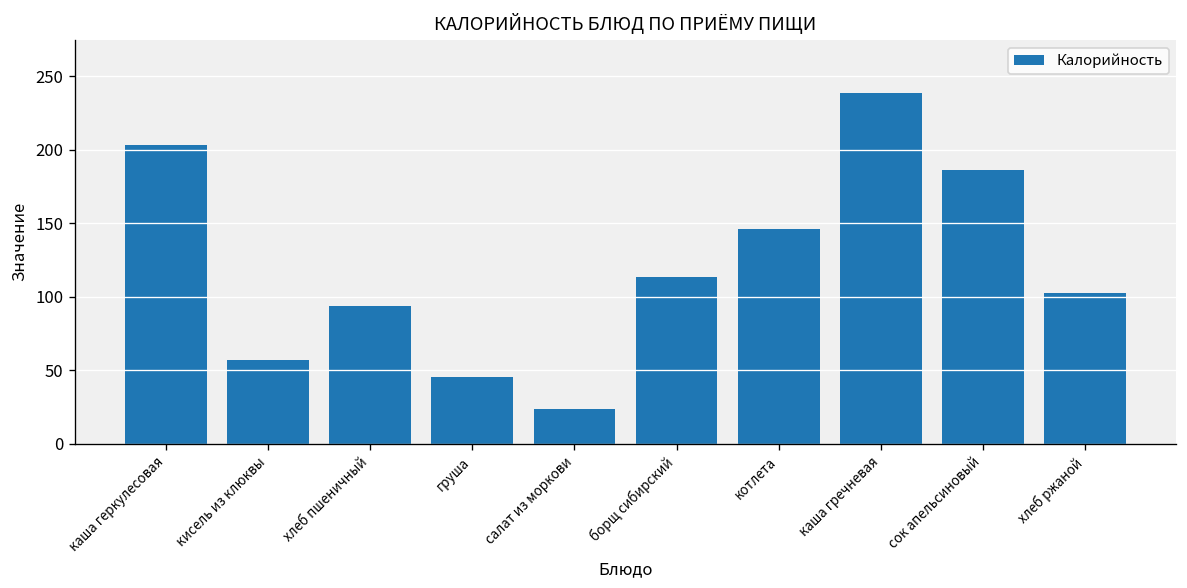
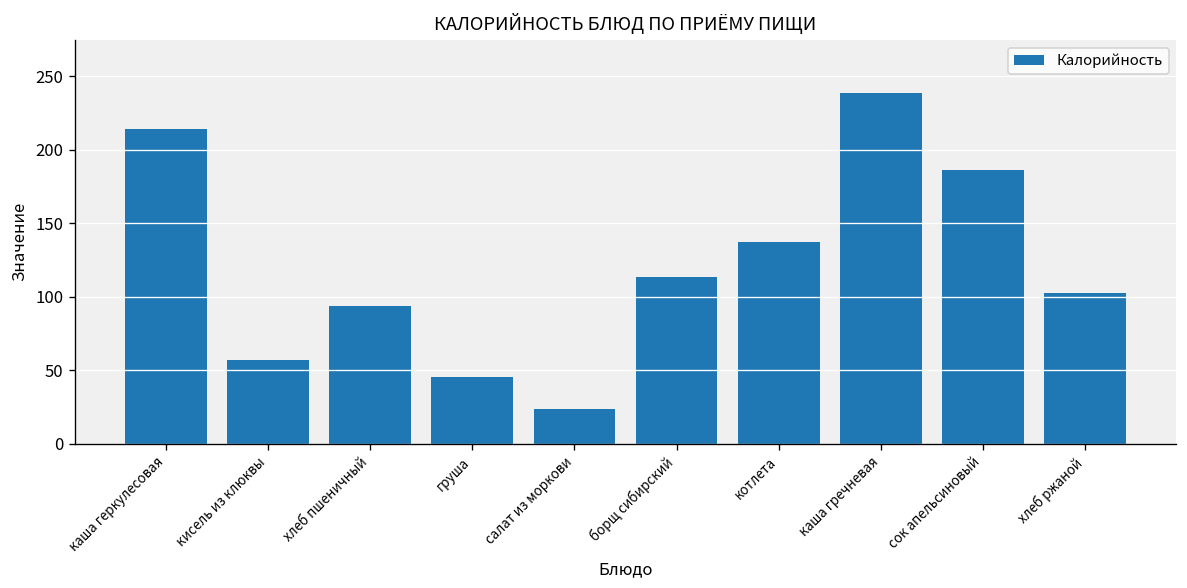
каша геркулесовая: 203 -> 214
котлета: 146 -> 138
